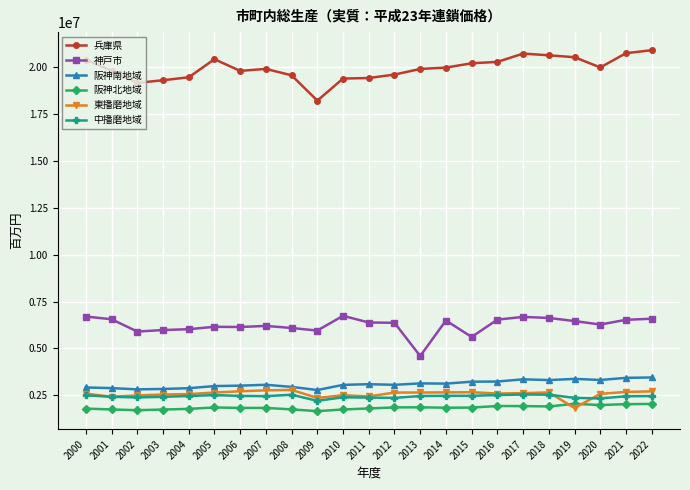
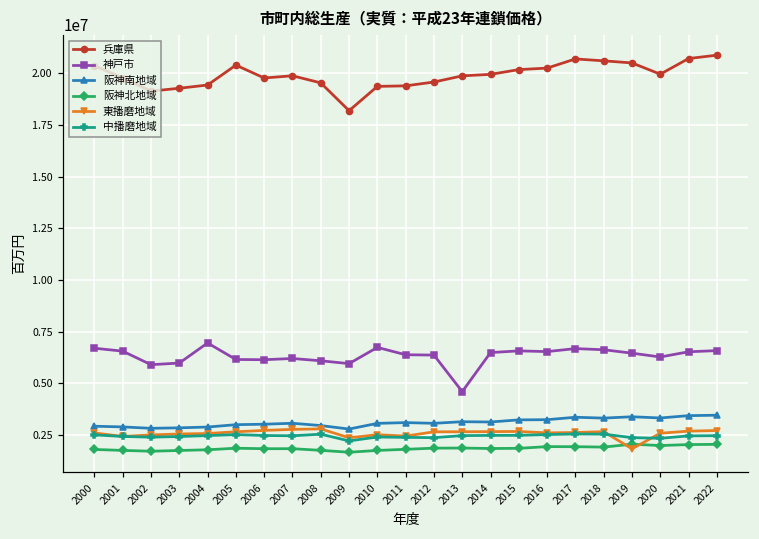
神戸市, 2004: 6000000 -> 7000000
神戸市, 2015: 5600000 -> 6600000
